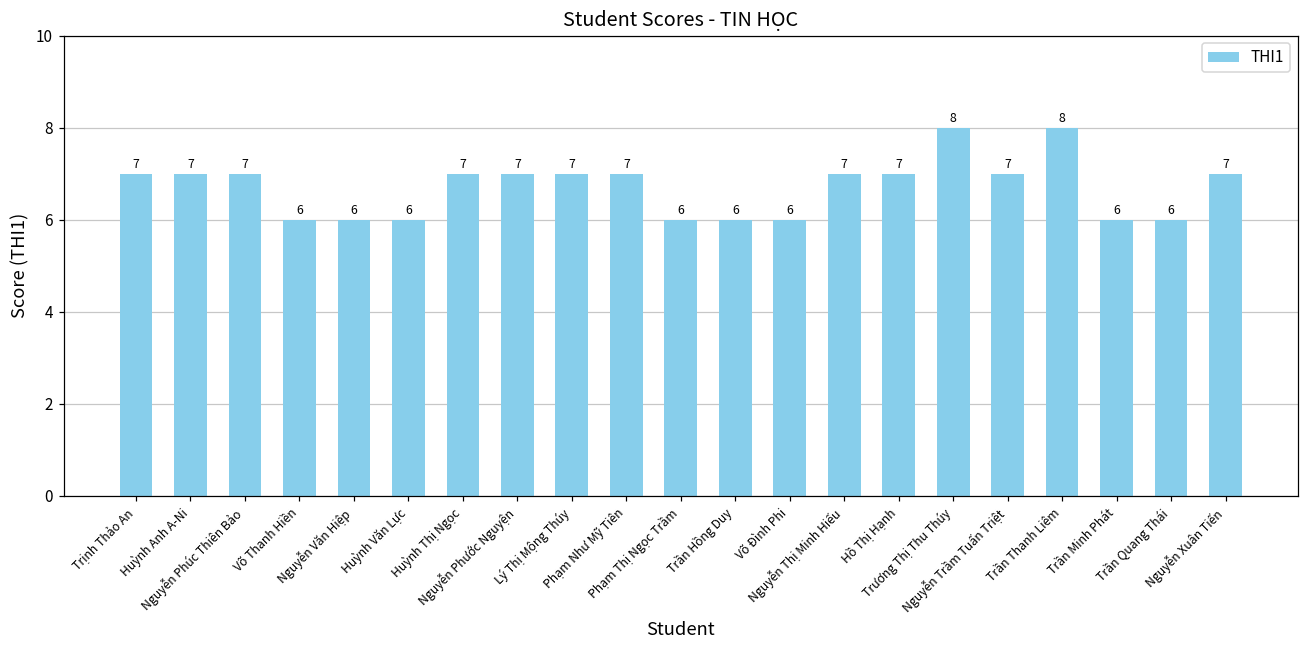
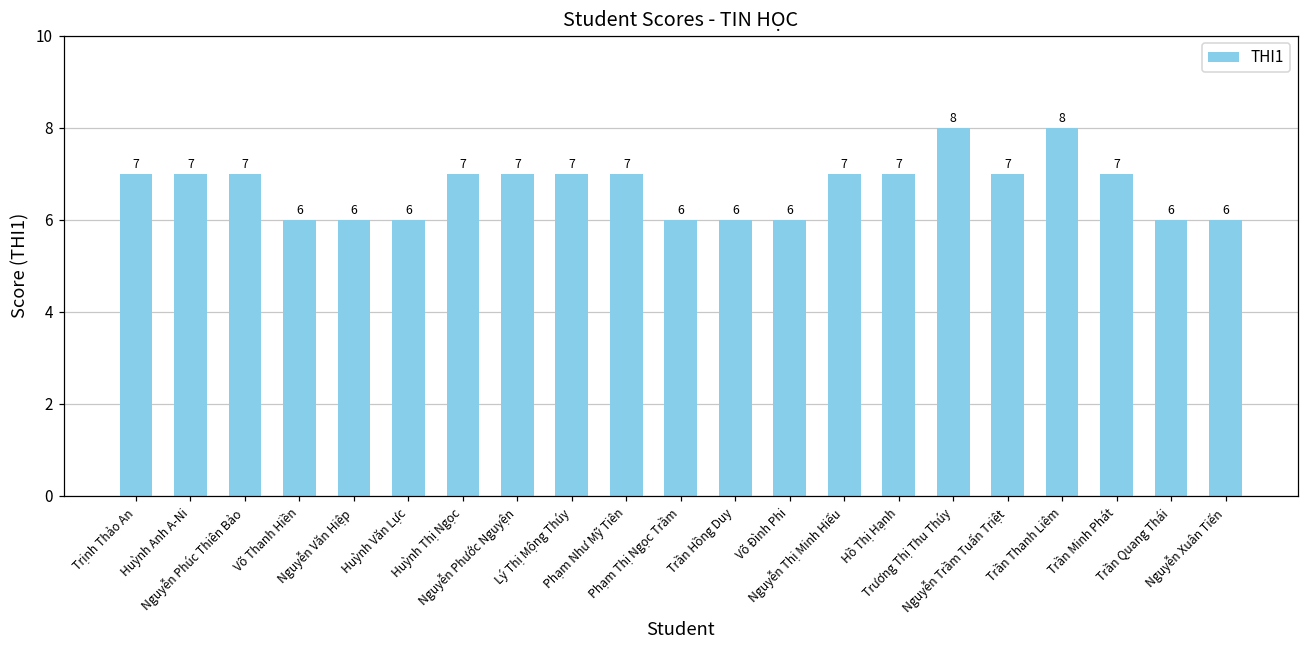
Trần Minh Phát: 6 -> 7
Nguyễn Xuân Tiến: 7 -> 6
